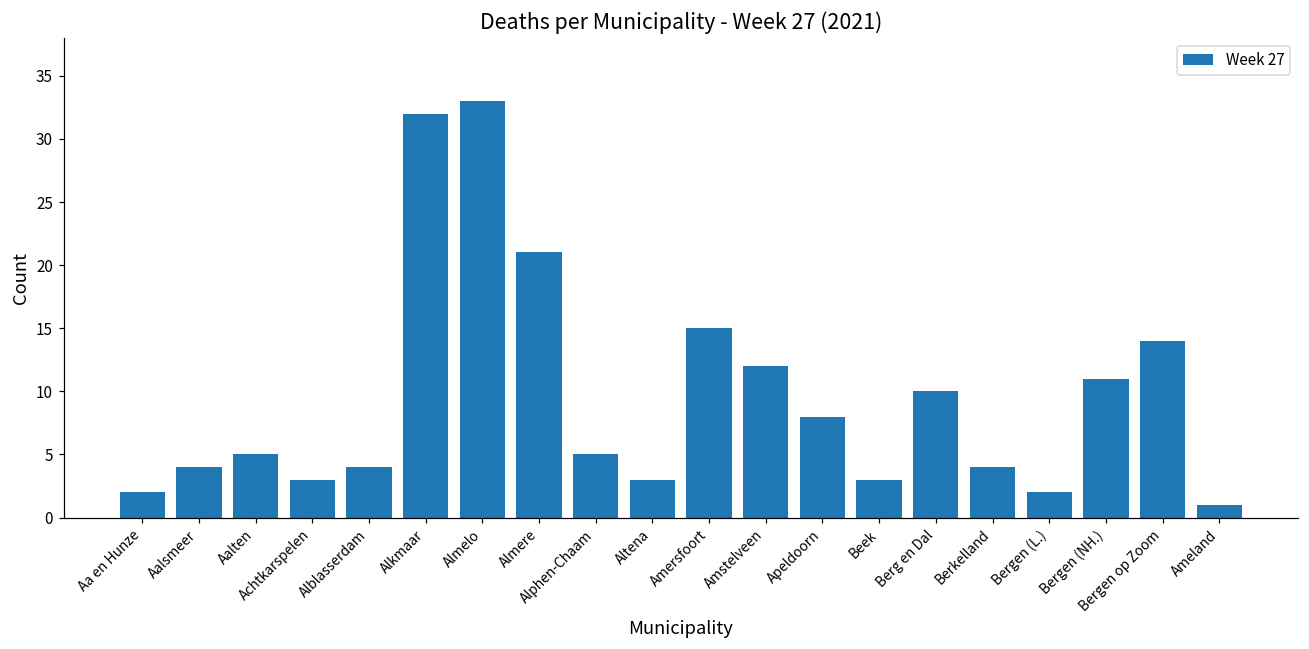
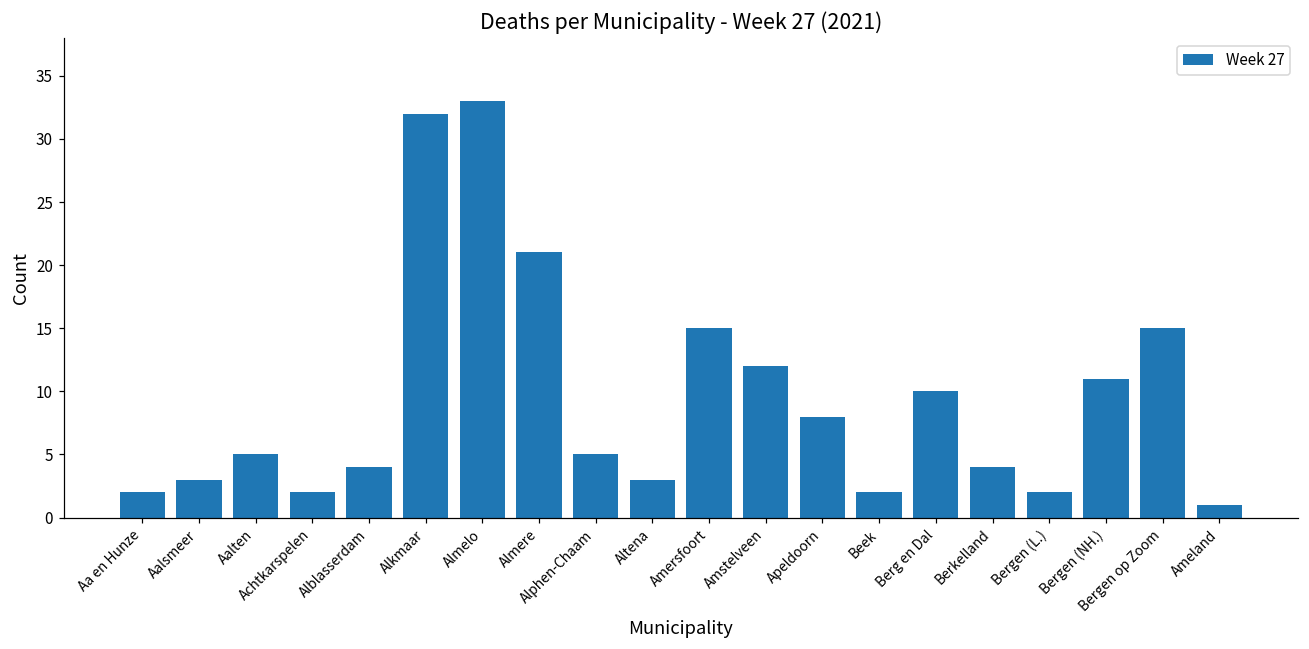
Aalsmeer: 4 -> 3
Achtkarspelen: 3 -> 2
Beek: 3 -> 2
Bergen op Zoom: 14 -> 15
